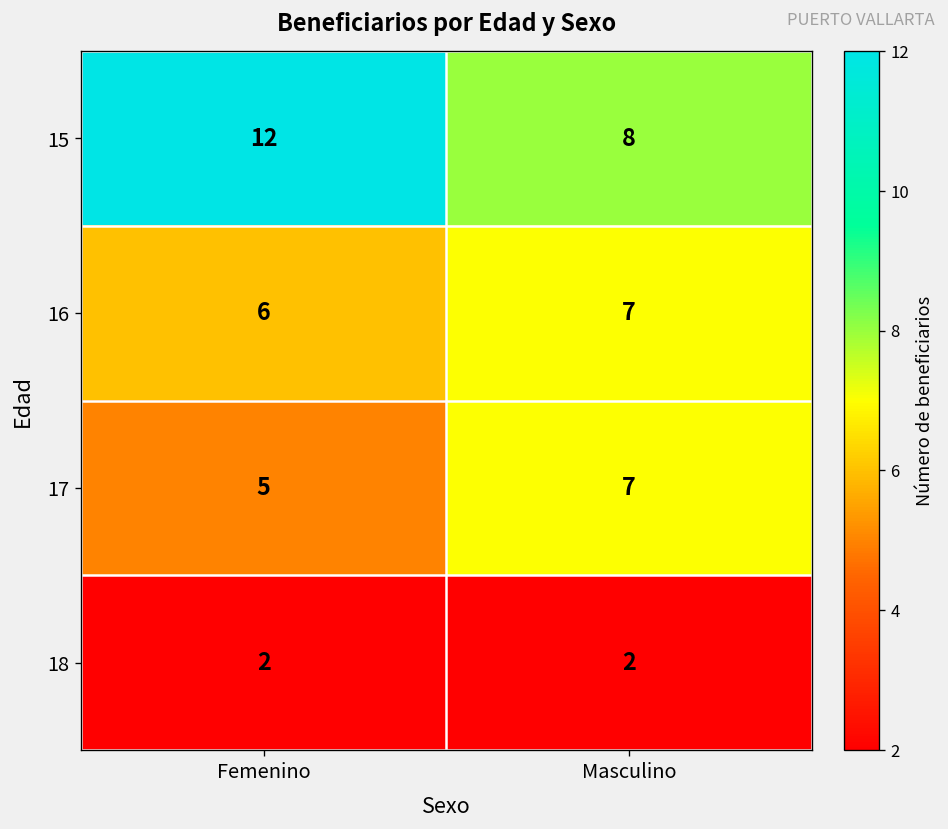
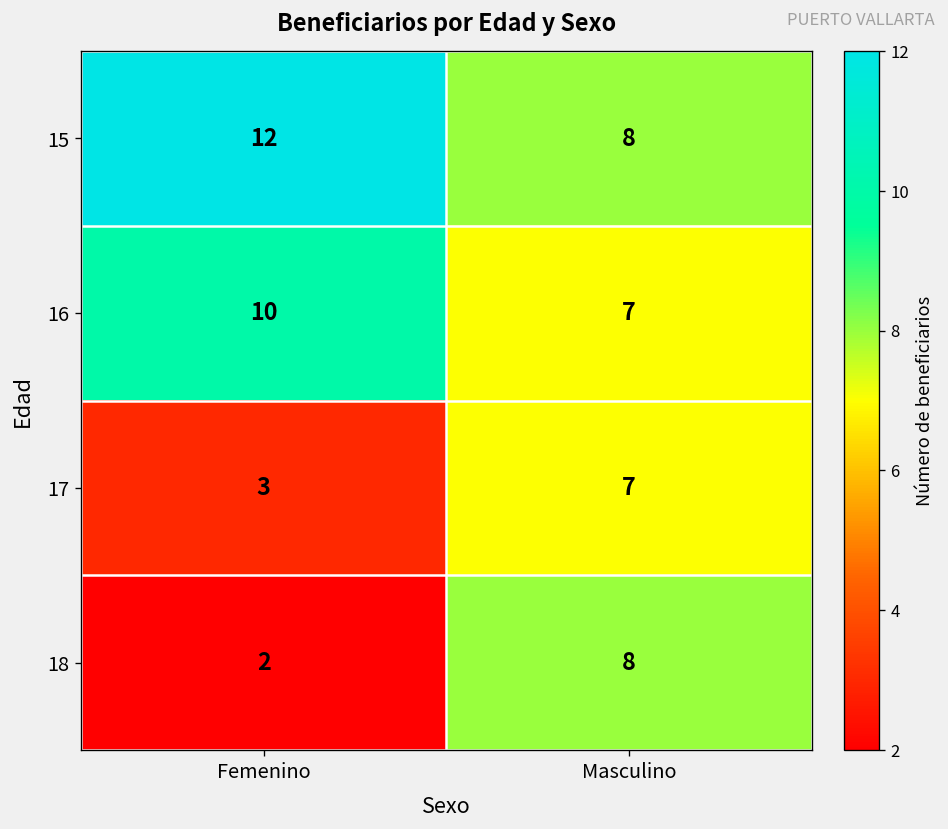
16, Femenino: 6 -> 10
17, Femenino: 5 -> 3
18, Masculino: 2 -> 8
